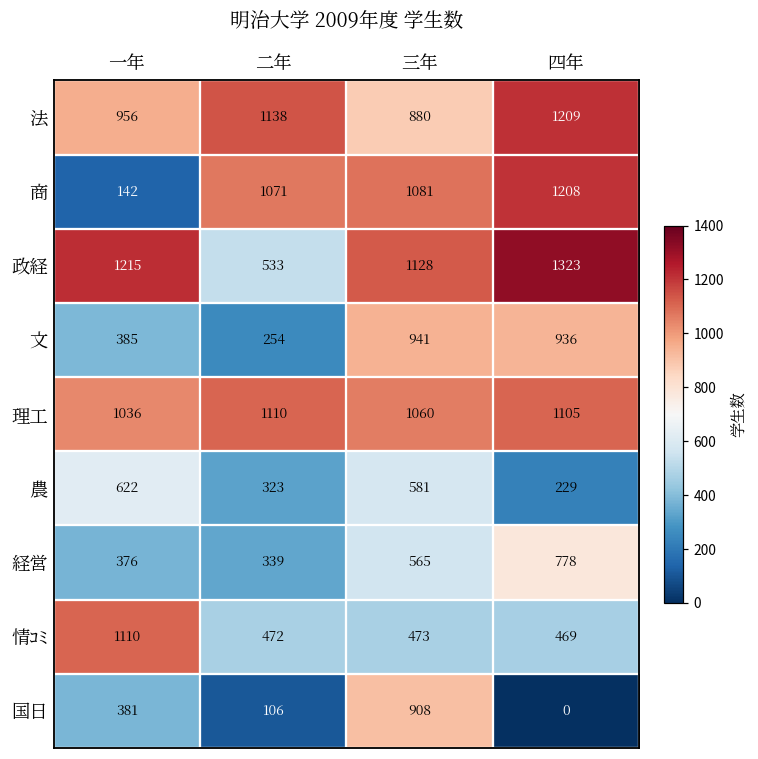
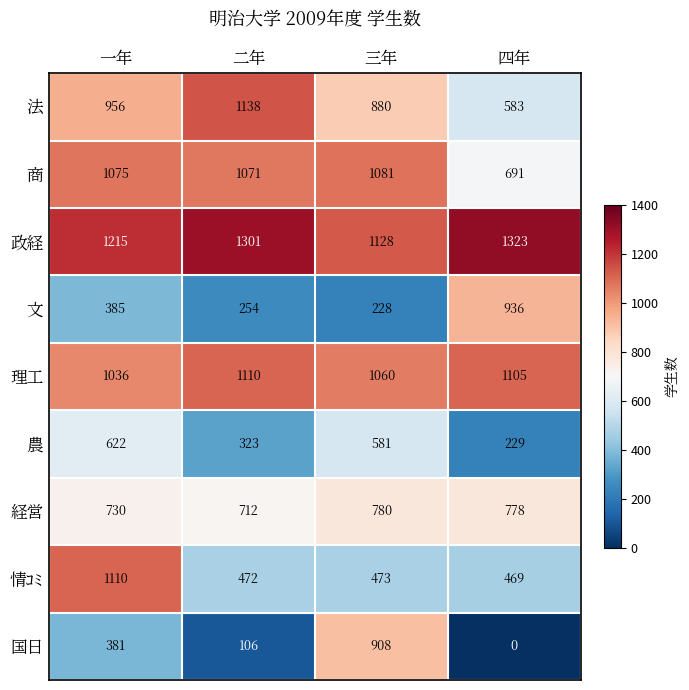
法, 四年: 1209 -> 583
商, 一年: 142 -> 1075
商, 四年: 1208 -> 691
政経, 二年: 533 -> 1301
文, 三年: 941 -> 228
経営, 一年: 376 -> 730
経営, 二年: 339 -> 712
経営, 三年: 565 -> 780
